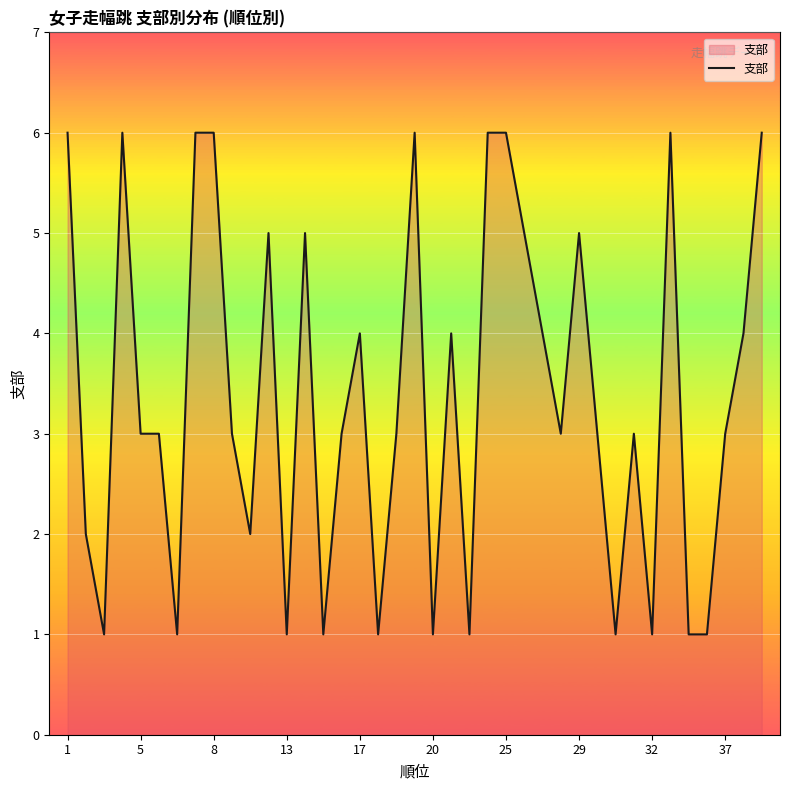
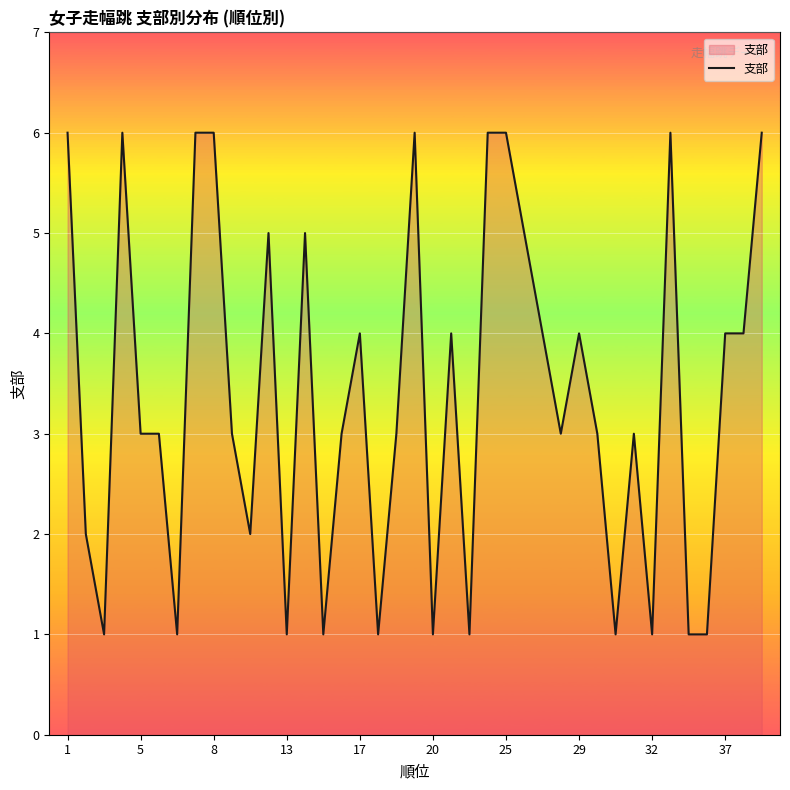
29: 5 -> 4
37: 3 -> 4
